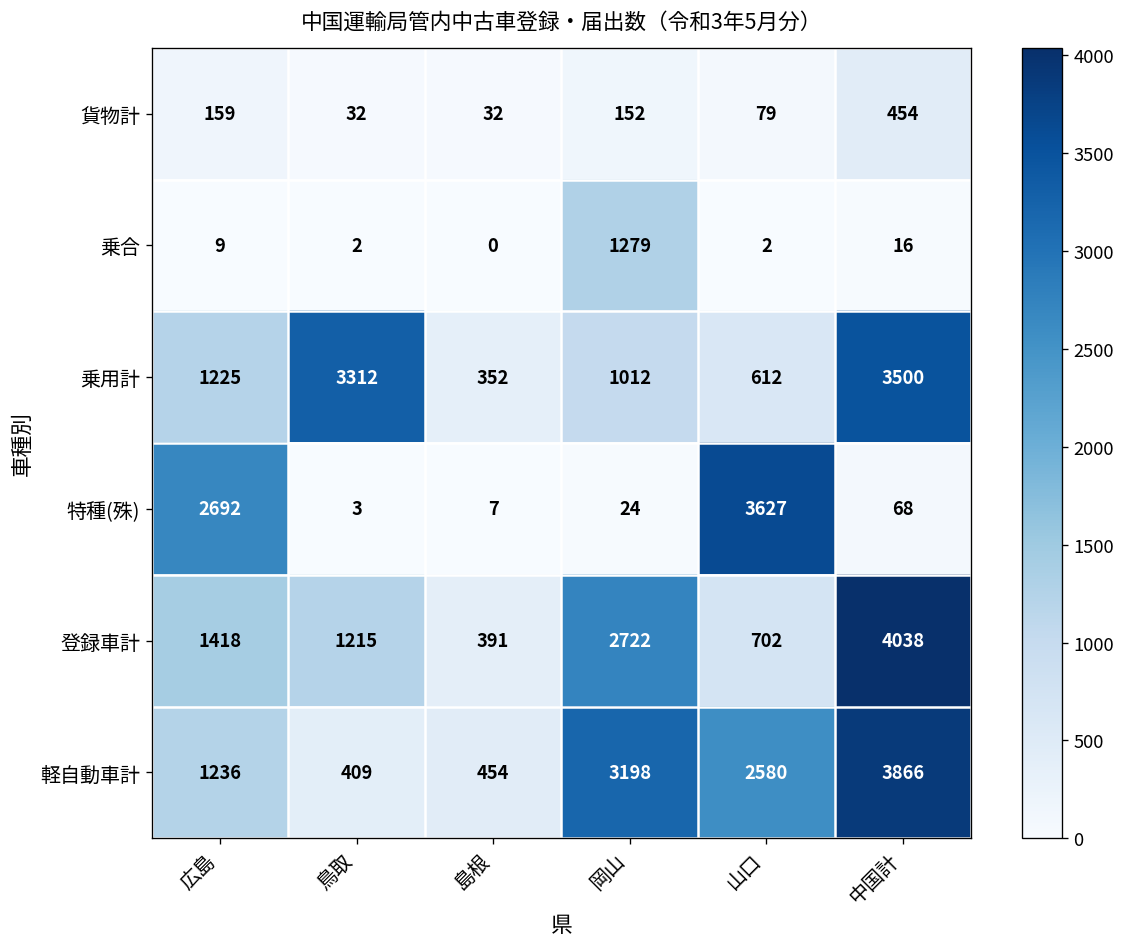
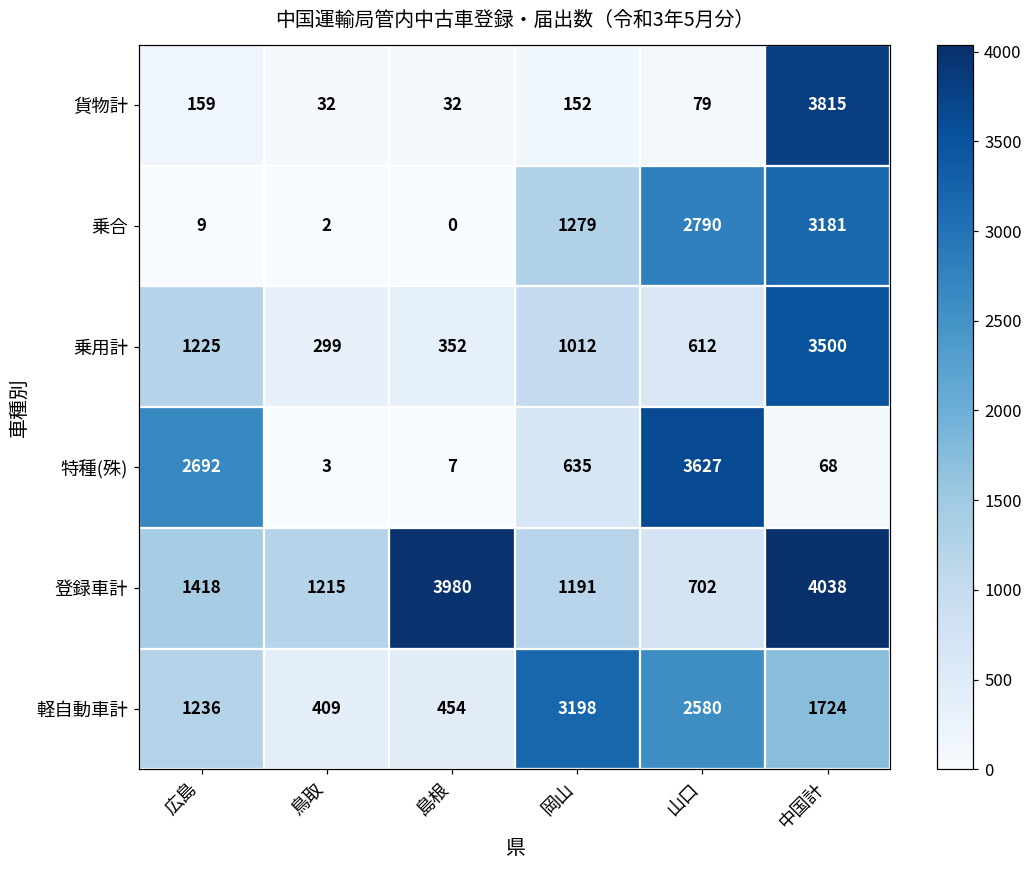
貨物計, 中国計: 454 -> 3815
乗合, 山口: 2 -> 2790
乗合, 中国計: 16 -> 3181
乗用計, 鳥取: 3312 -> 299
特種(殊), 岡山: 24 -> 635
登録車計, 島根: 391 -> 3980
登録車計, 岡山: 2722 -> 1191
軽自動車計, 中国計: 3866 -> 1724
